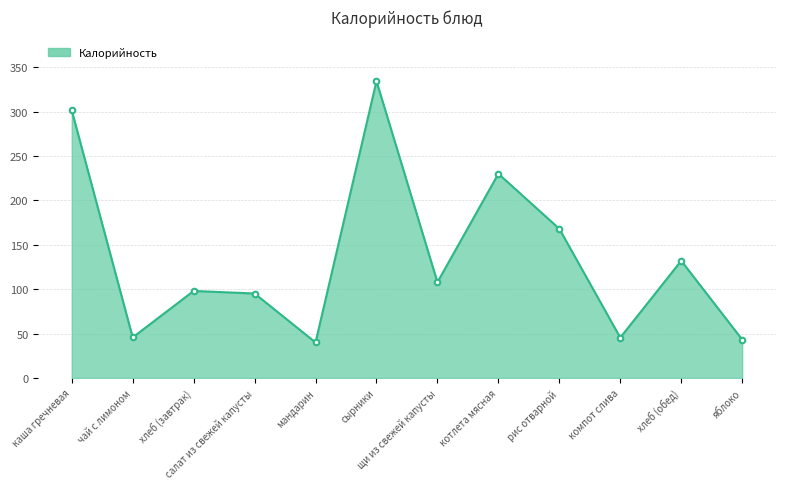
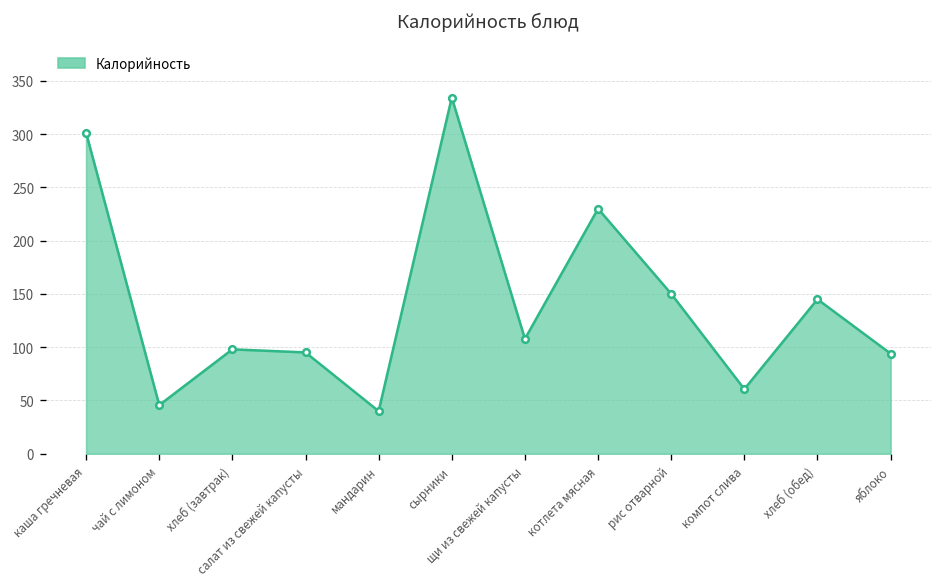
рис отварной: 170 -> 150
компот слива: 50 -> 60
хлеб (обед): 130 -> 150
яблоко: 40 -> 90
